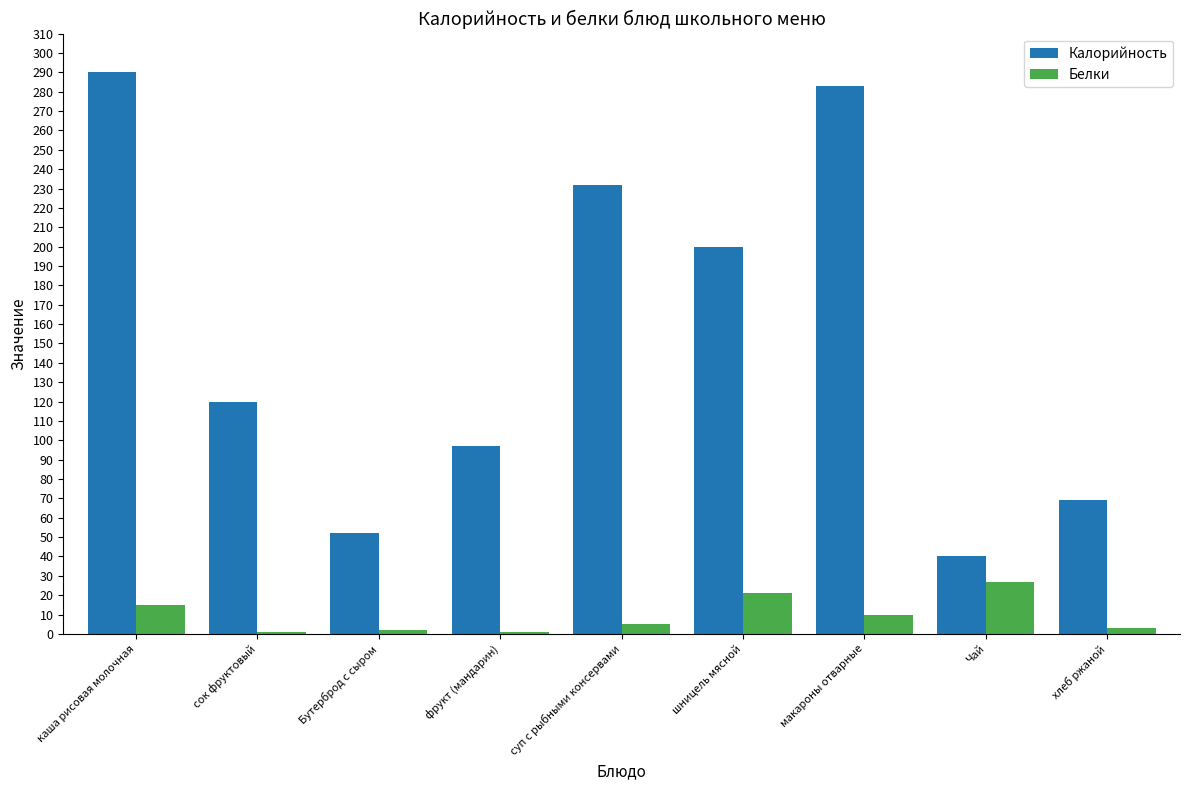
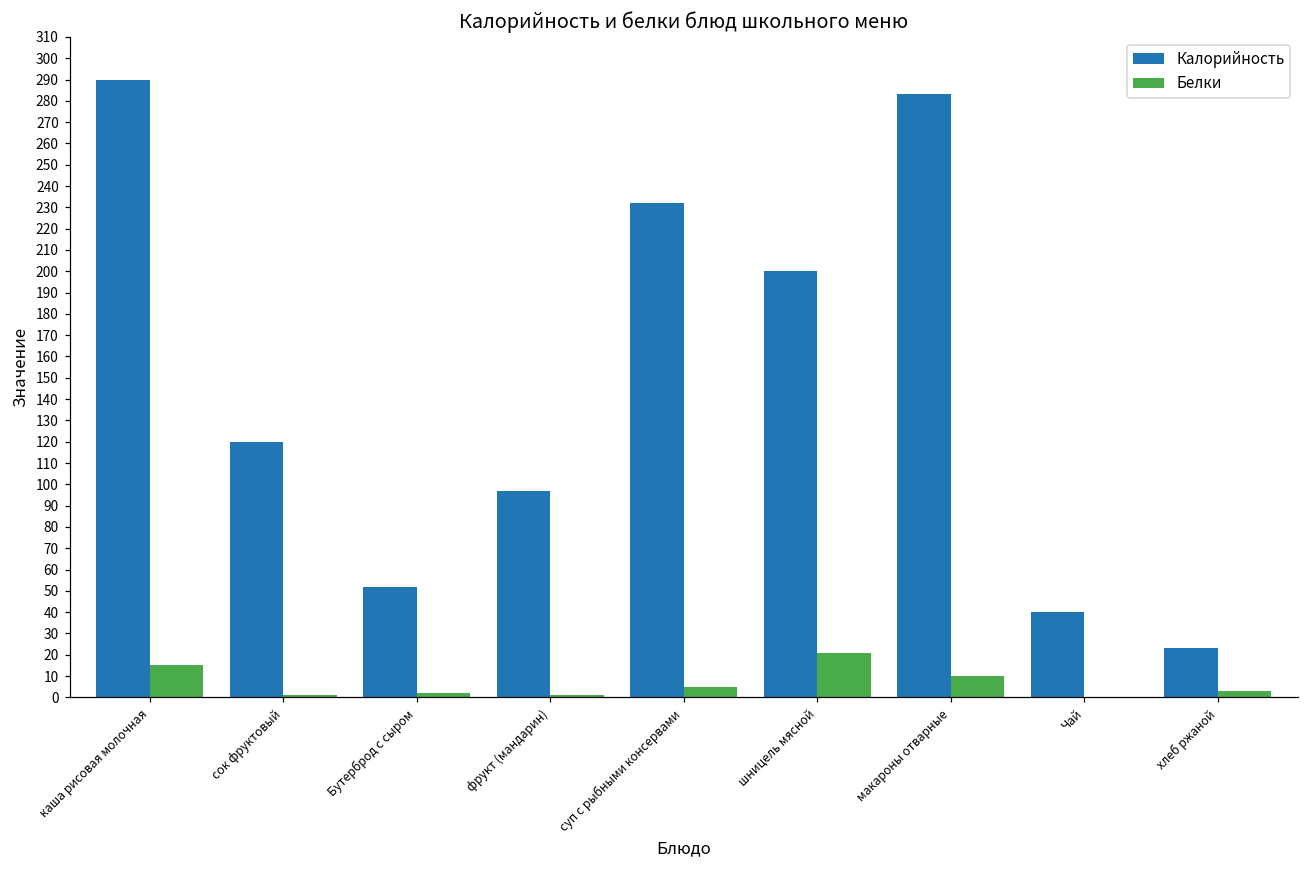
Белки, Чай: 27 -> 0
Калорийность, хлеб ржаной: 69 -> 23
